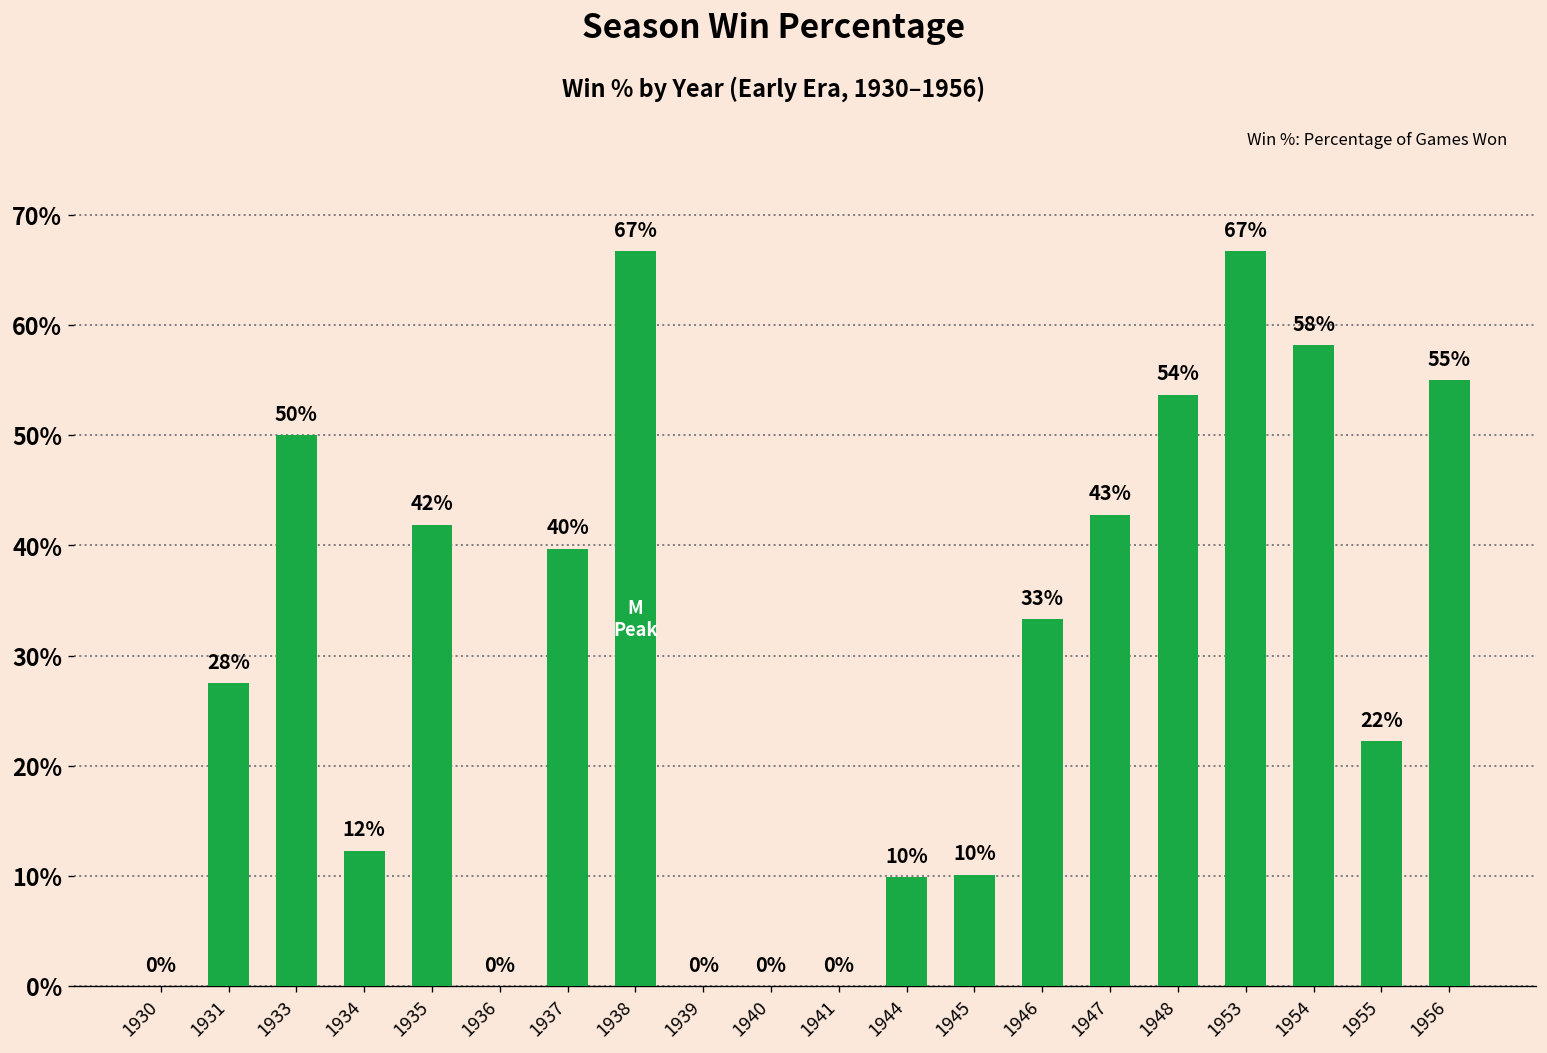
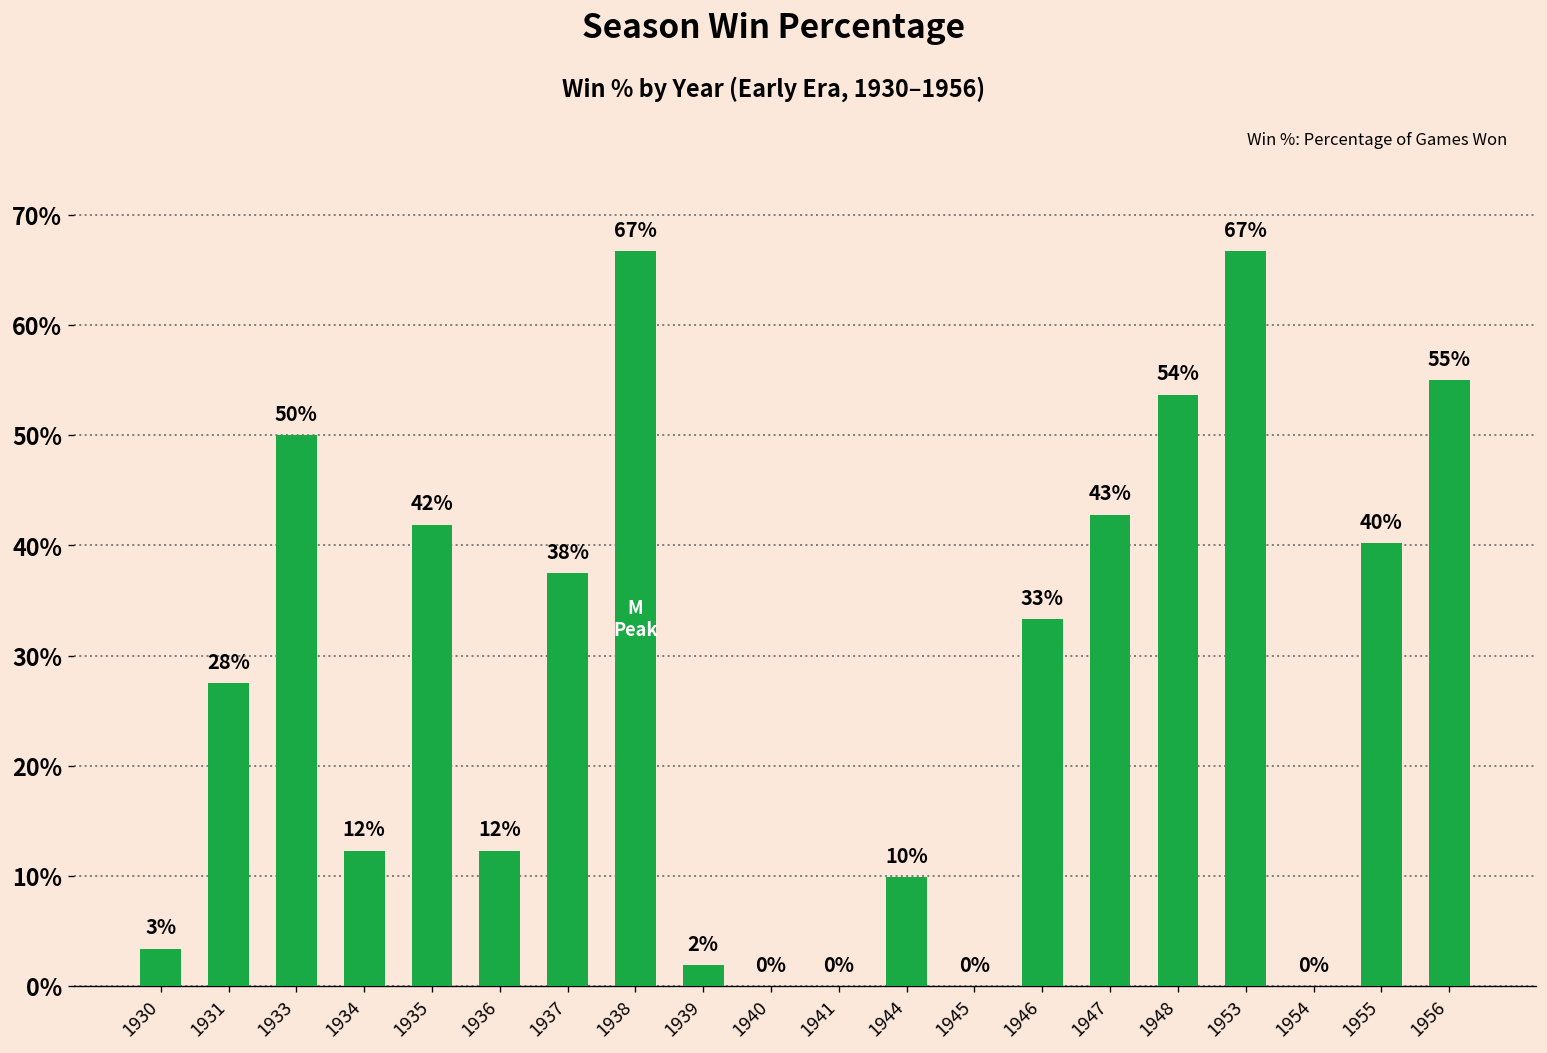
1930: 0% -> 3%
1936: 0% -> 12%
1937: 40% -> 38%
1939: 0% -> 2%
1945: 10% -> 0%
1954: 58% -> 0%
1955: 22% -> 40%
